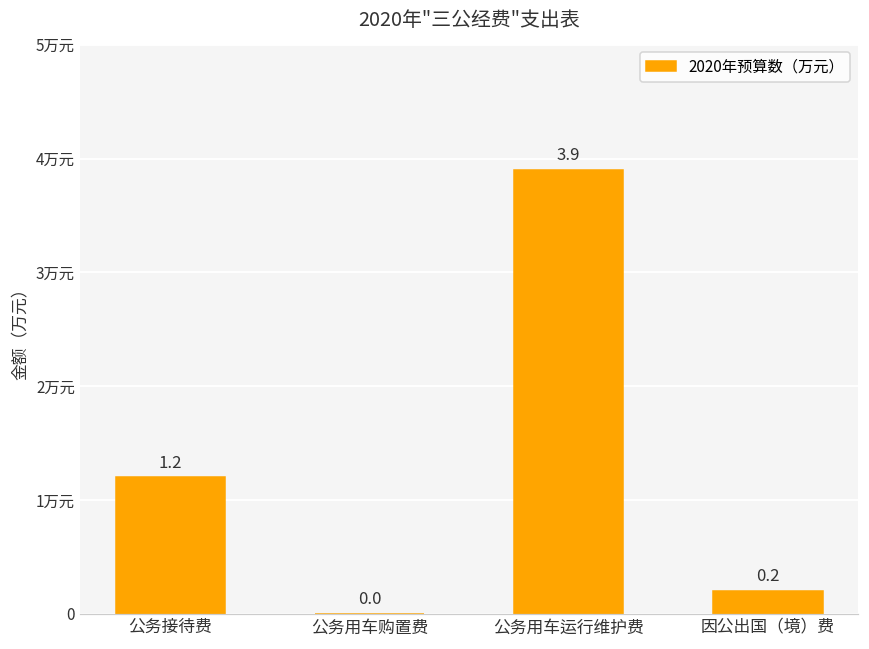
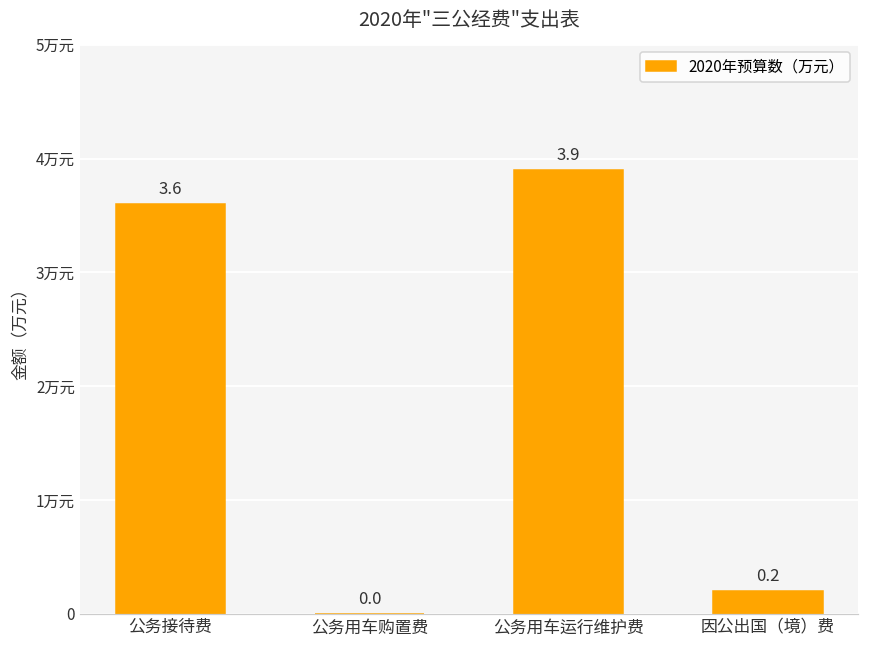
公务接待费: 1.2 -> 3.6
